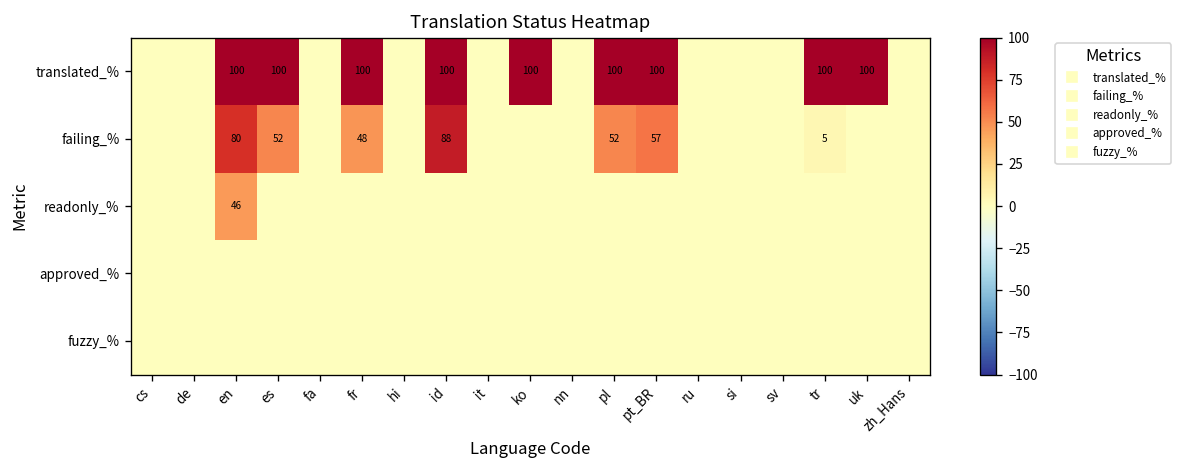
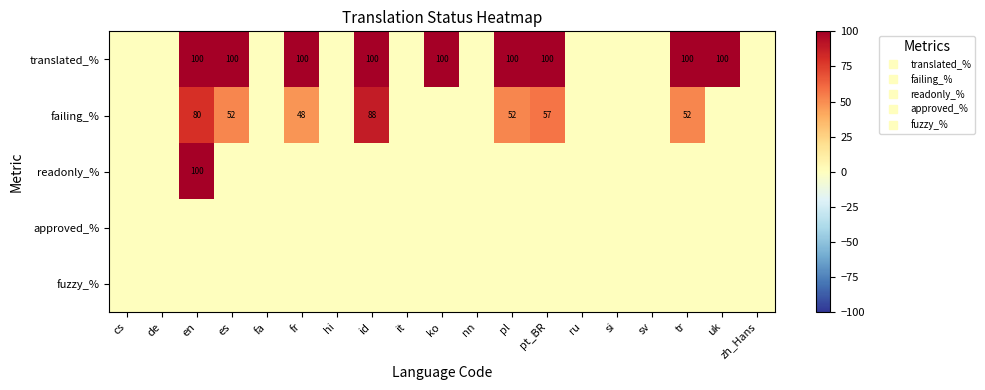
failing_%, tr: 5 -> 52
readonly_%, en: 46 -> 100
